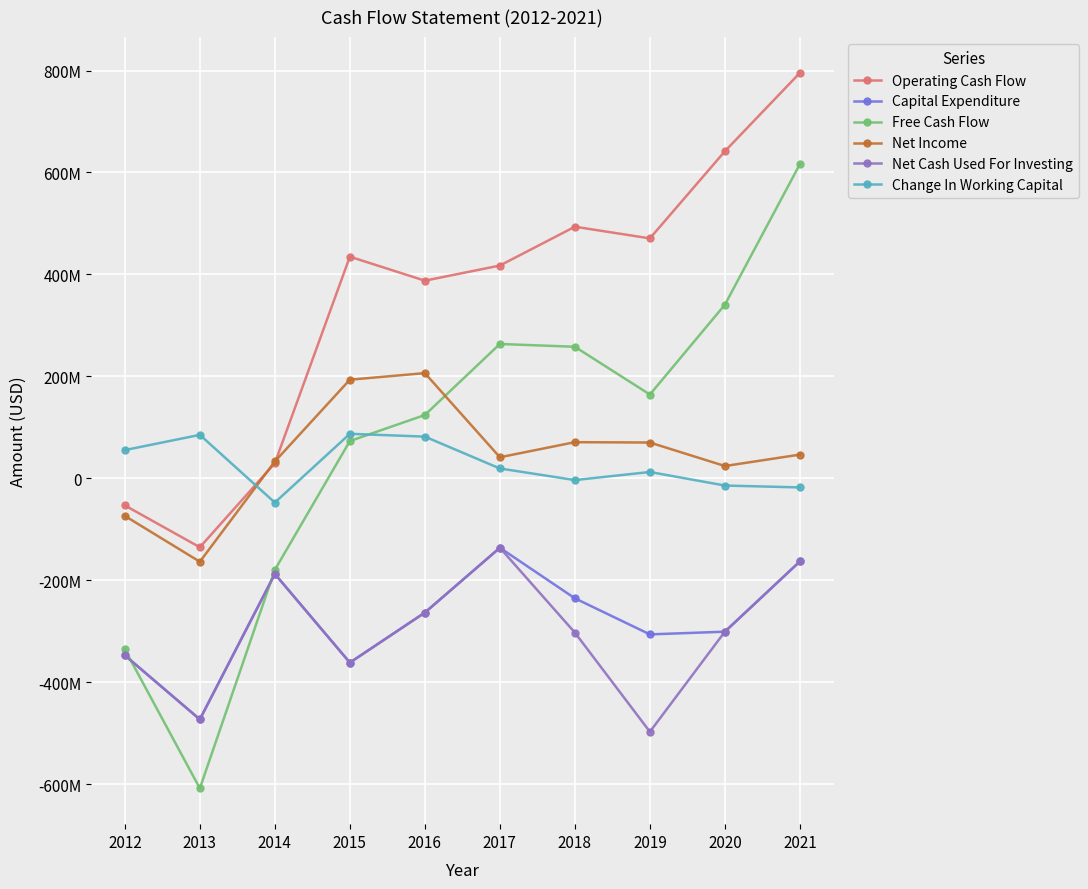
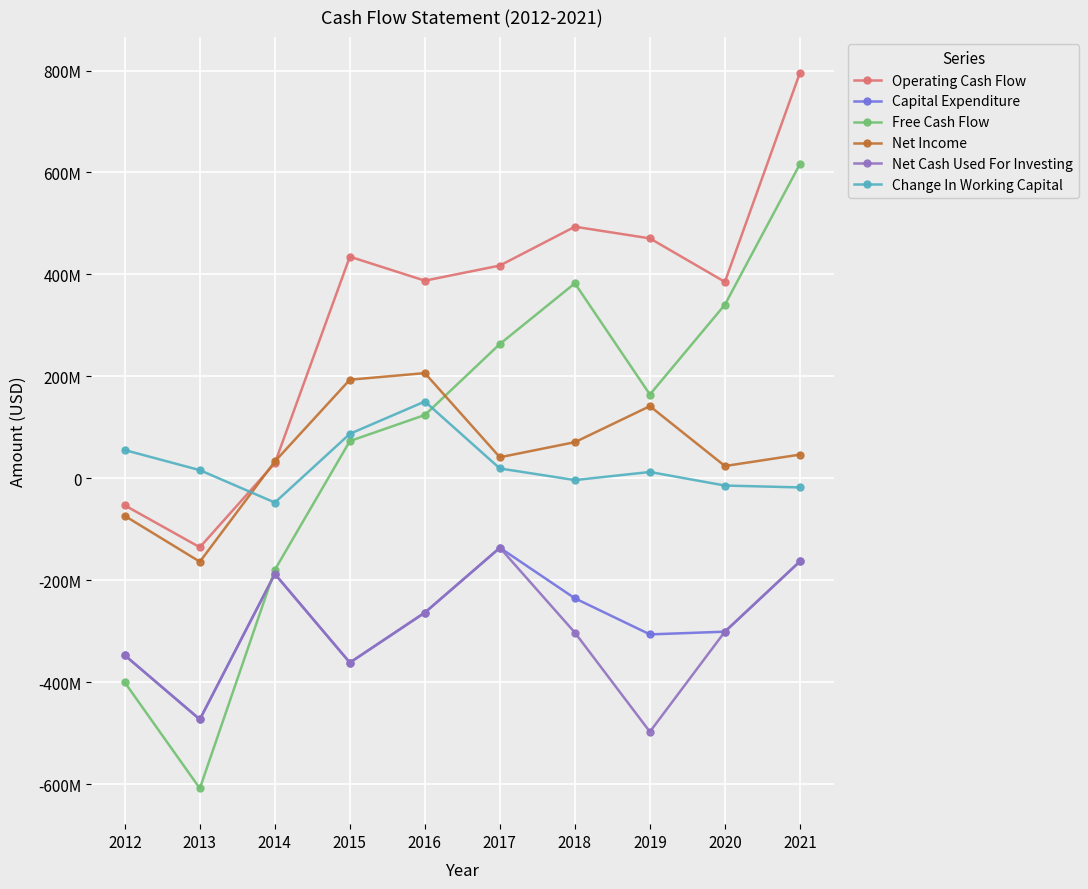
Free Cash Flow, 2012: -340000000 -> -400000000
Change In Working Capital, 2013: 90000000 -> 20000000
Change In Working Capital, 2016: 80000000 -> 150000000
Free Cash Flow, 2018: 260000000 -> 380000000
Net Income, 2019: 70000000 -> 140000000
Operating Cash Flow, 2020: 640000000 -> 390000000
